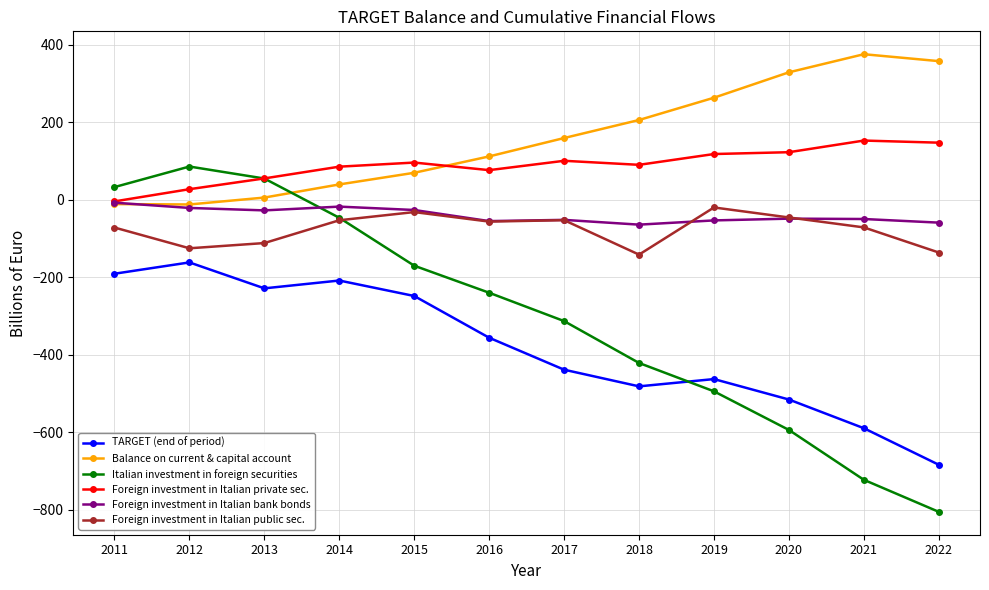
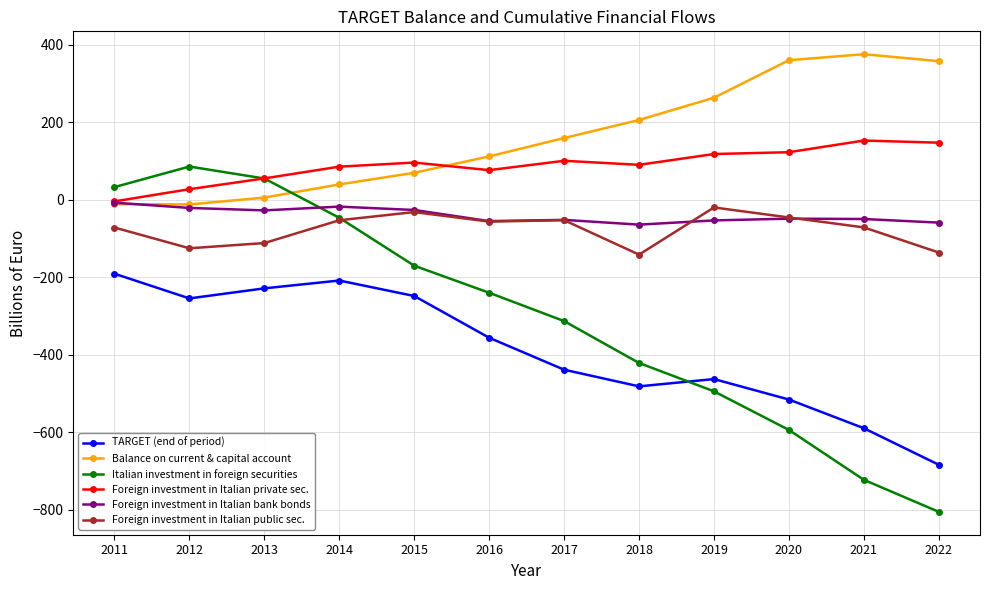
TARGET (end of period), 2012: -160 -> -260
Balance on current & capital account, 2020: 330 -> 360
